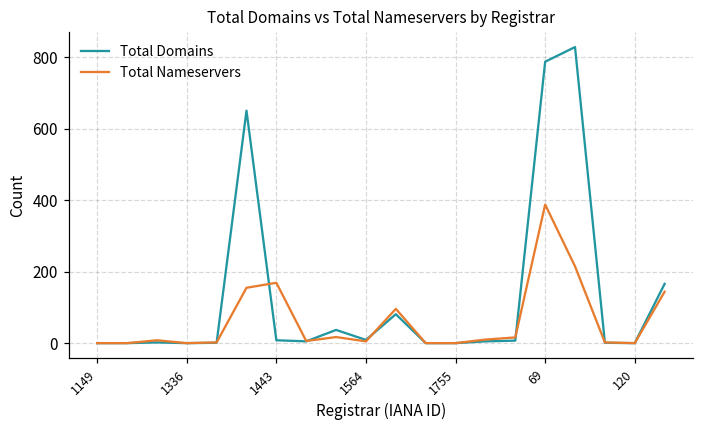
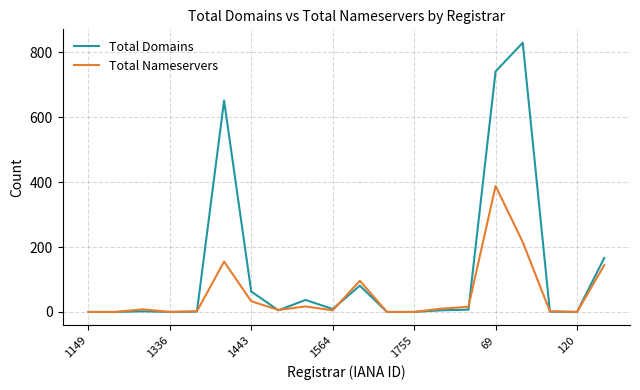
Total Domains, 1443: 10 -> 60
Total Nameservers, 1443: 170 -> 30
Total Domains, 69: 790 -> 740
